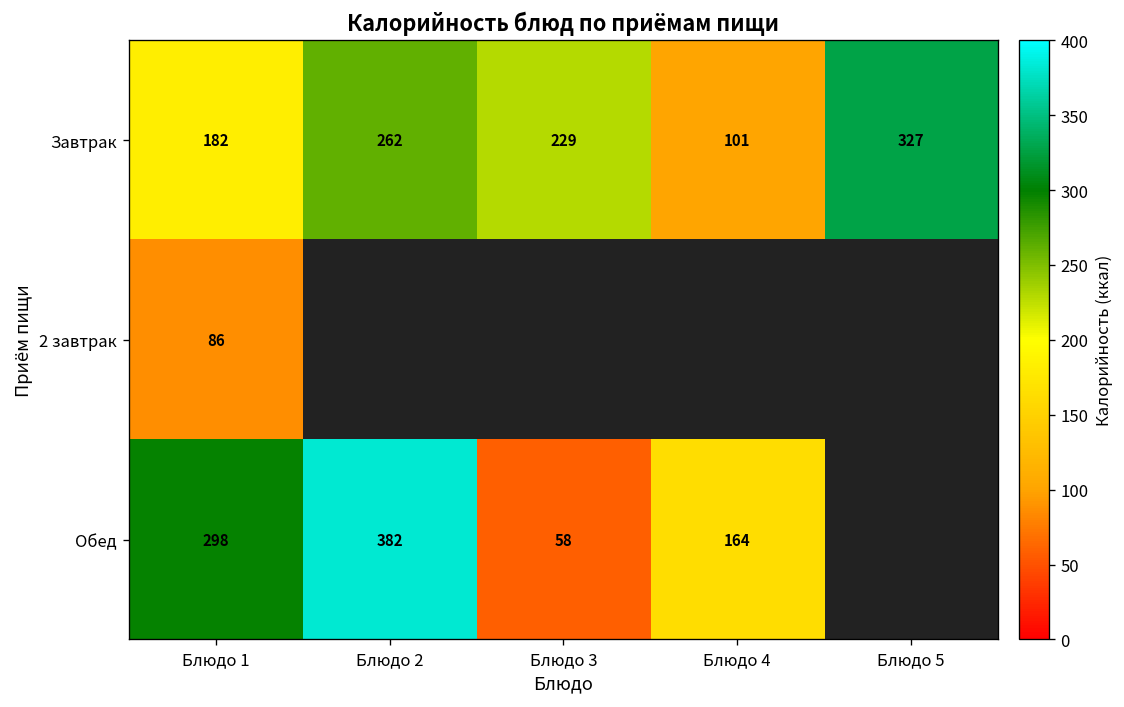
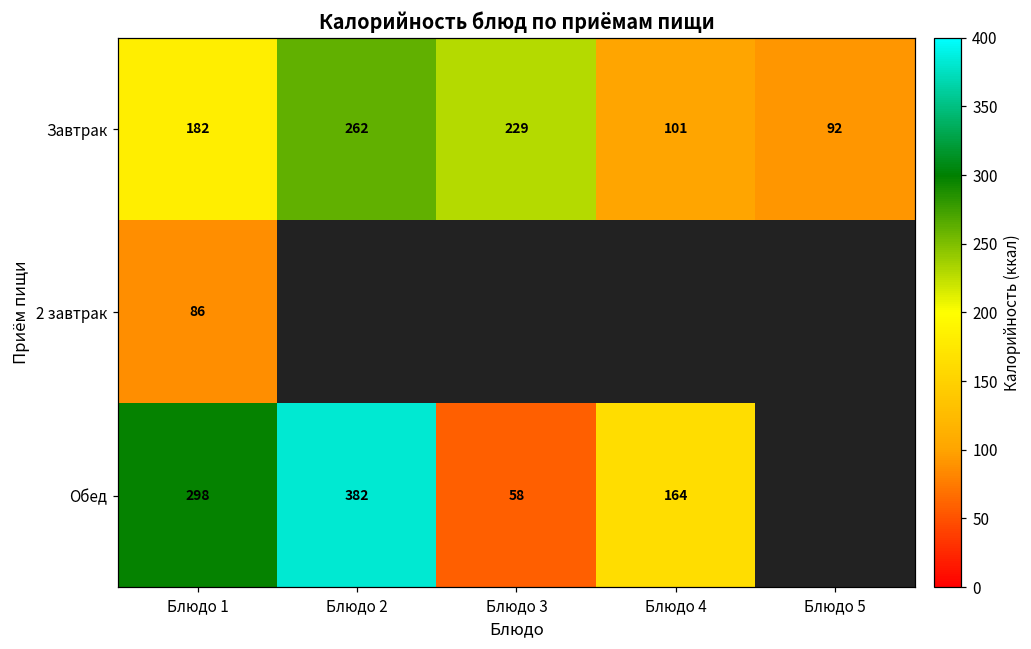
Завтрак, Блюдо 5: 327 -> 92
